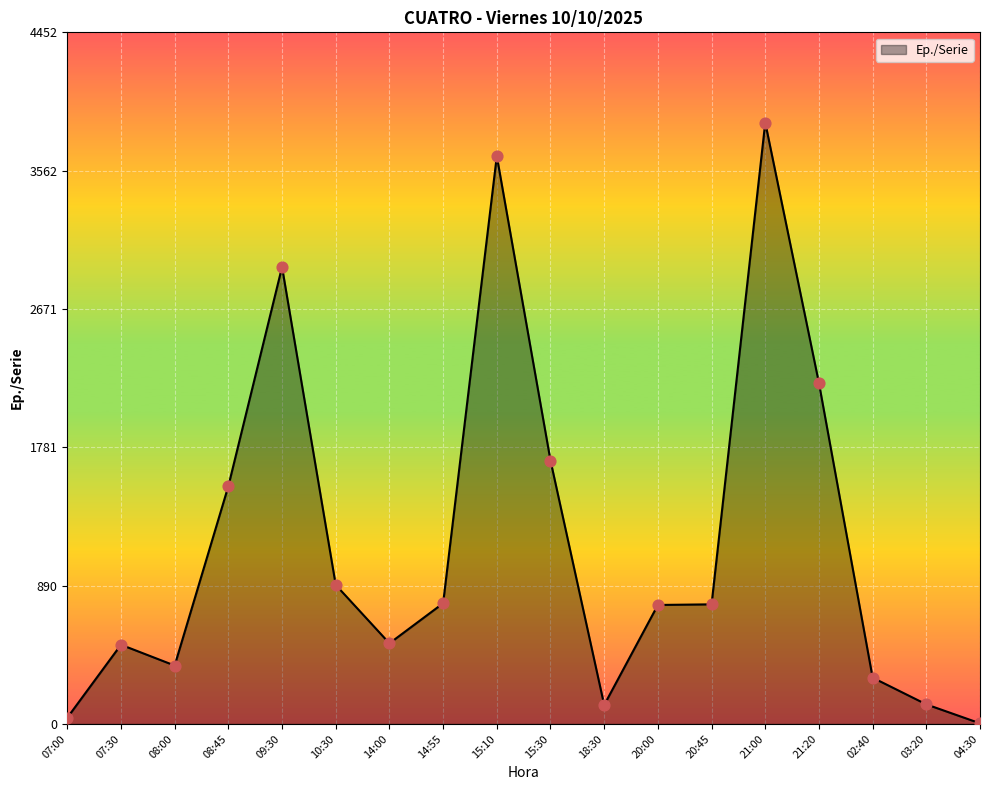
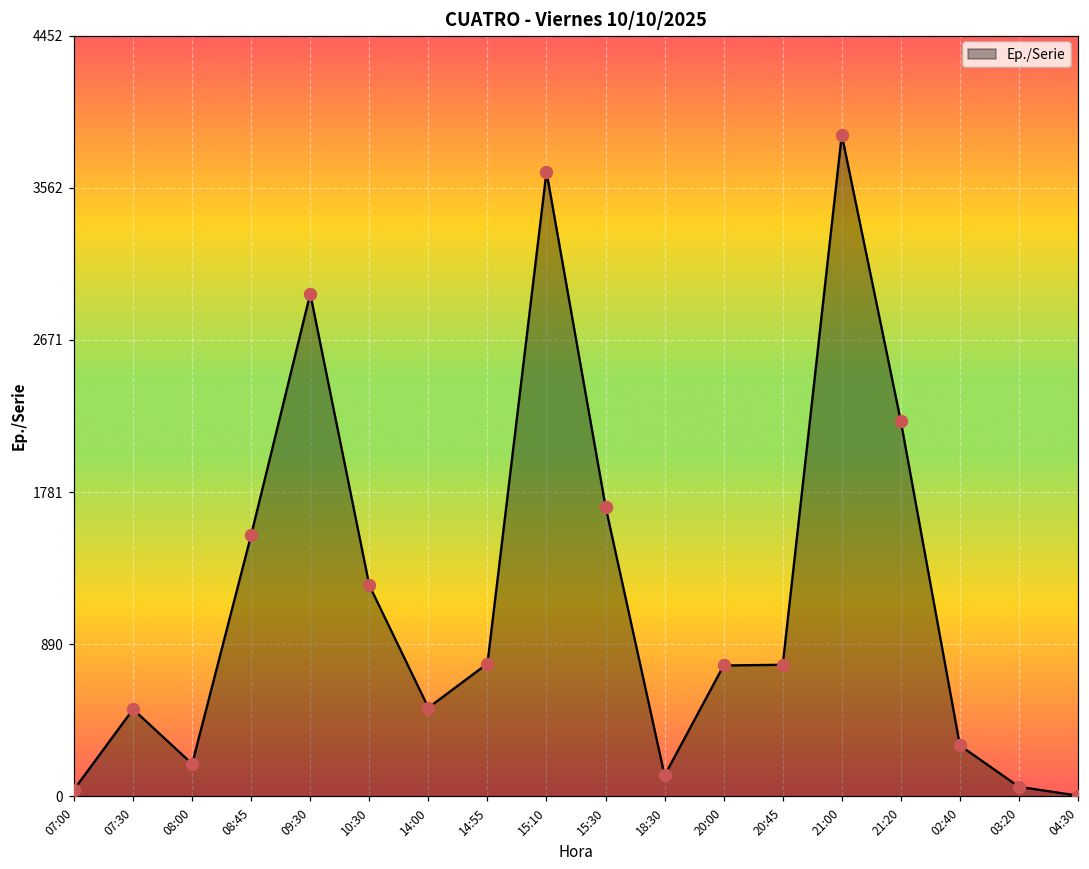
08:00: 380 -> 190
10:30: 900 -> 1240
03:20: 130 -> 60
